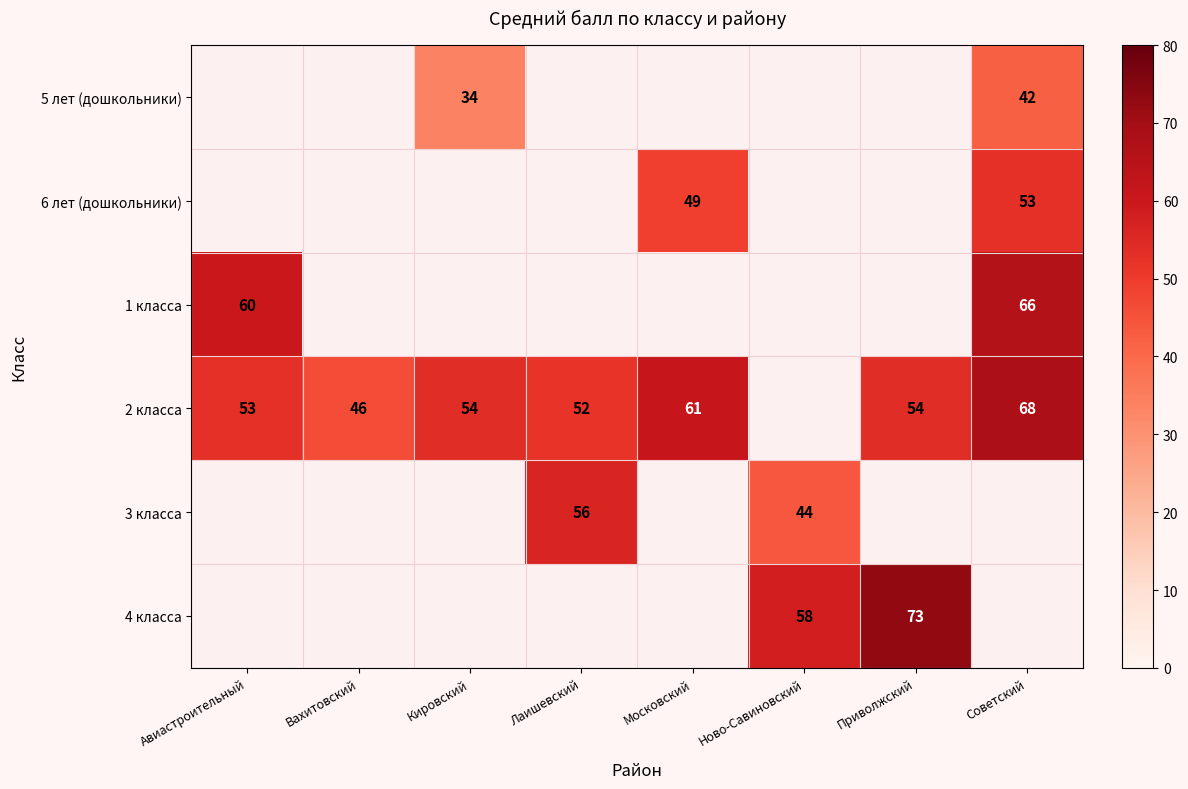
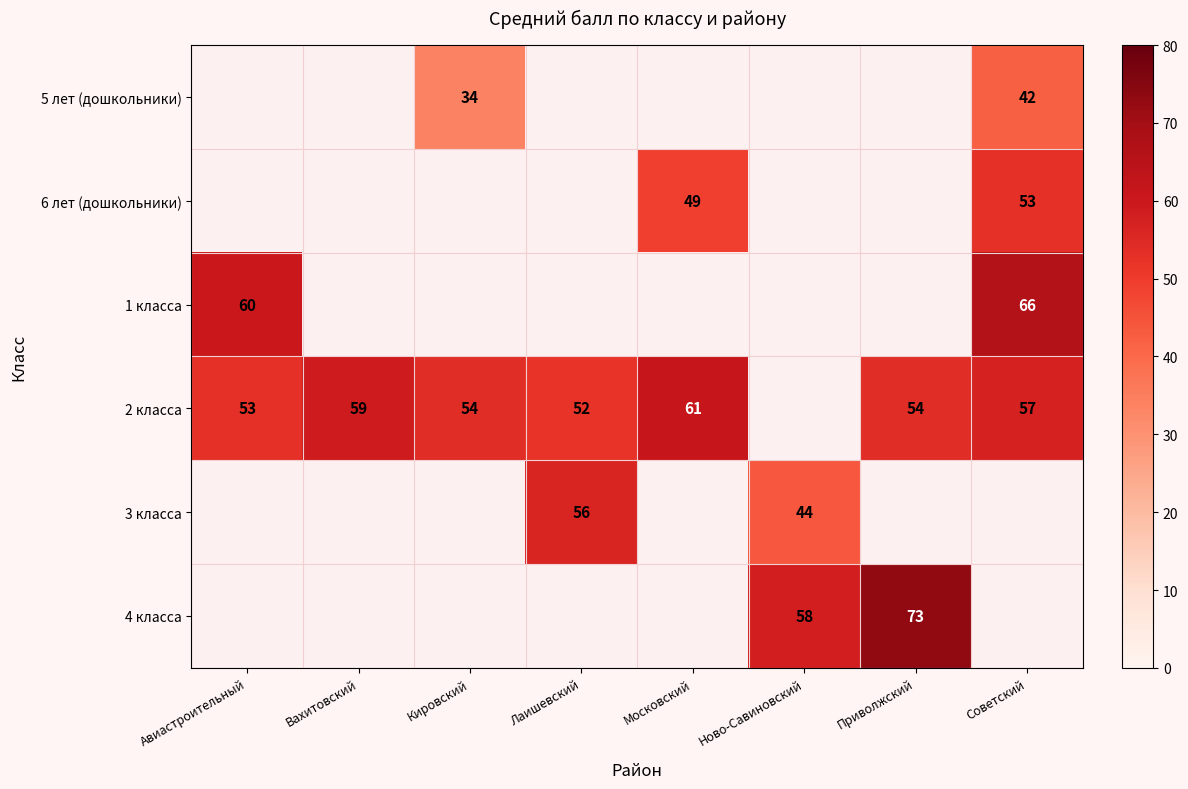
2 класса, Вахитовский: 46 -> 59
2 класса, Советский: 68 -> 57
